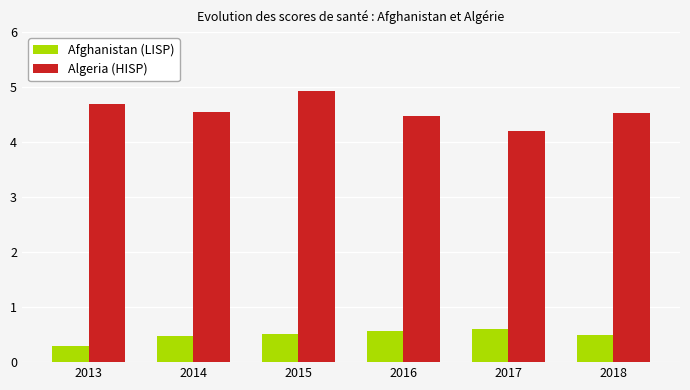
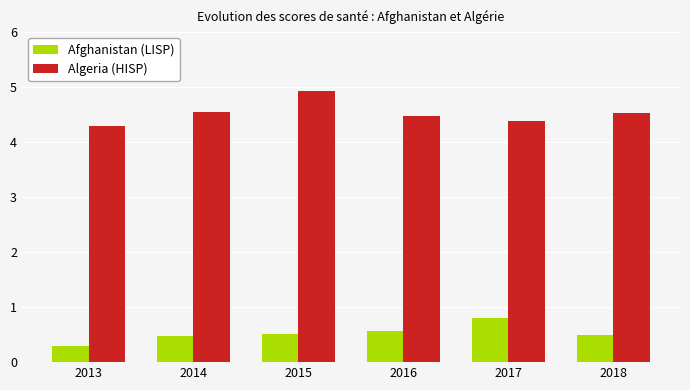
Algeria (HISP), 2013: 4.7 -> 4.3
Afghanistan (LISP), 2017: 0.6 -> 0.8
Algeria (HISP), 2017: 4.2 -> 4.4
